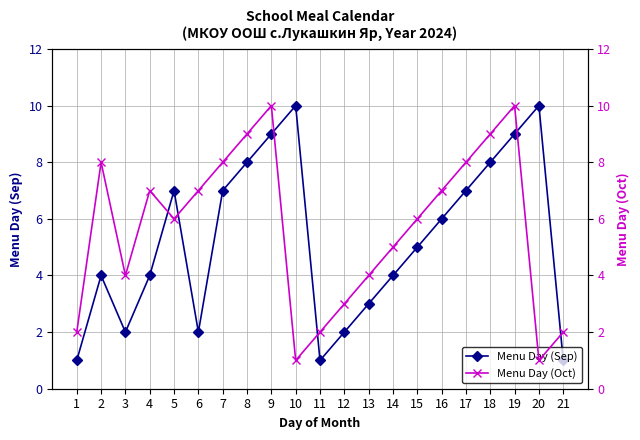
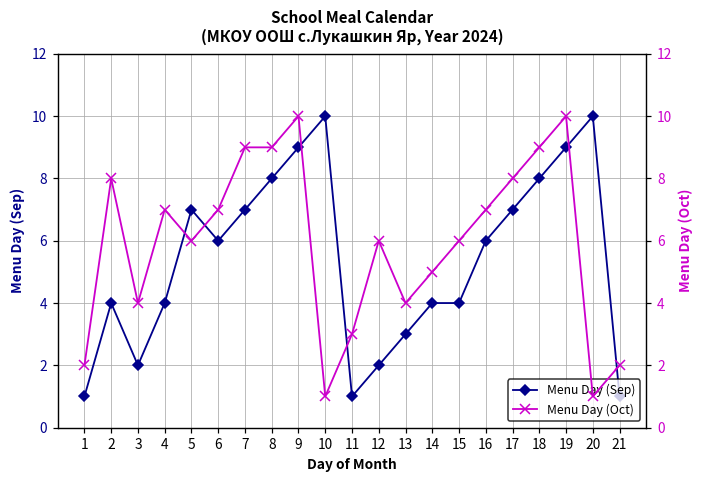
Menu Day (Sep), 6: 2 -> 6
Menu Day (Sep), 15: 5 -> 4
Menu Day (Oct), 7: 8 -> 9
Menu Day (Oct), 11: 2 -> 3
Menu Day (Oct), 12: 3 -> 6
